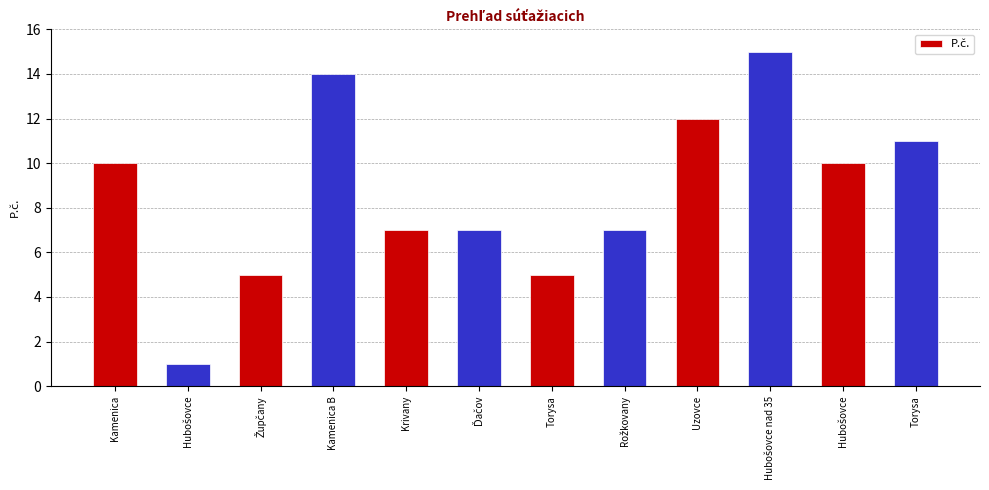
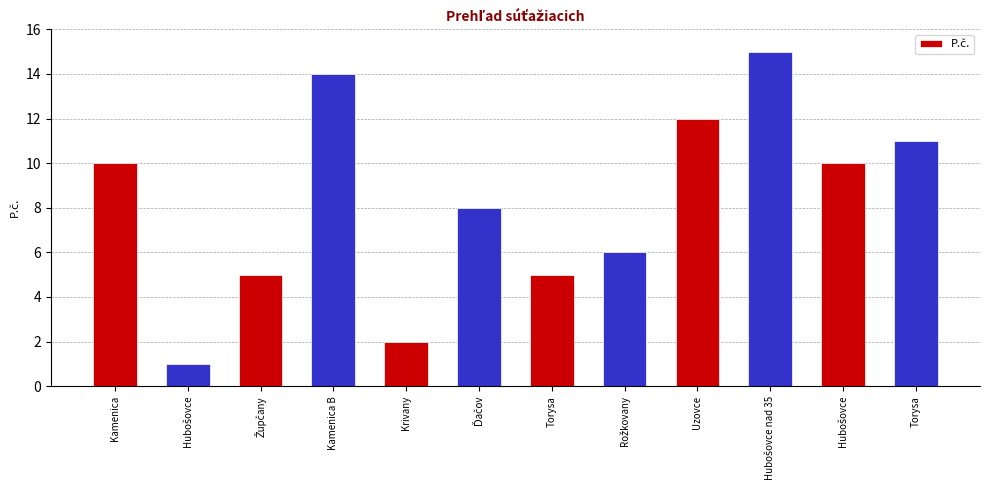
Krivany: 7 -> 2
Ďačov: 7 -> 8
Rožkovany: 7 -> 6
